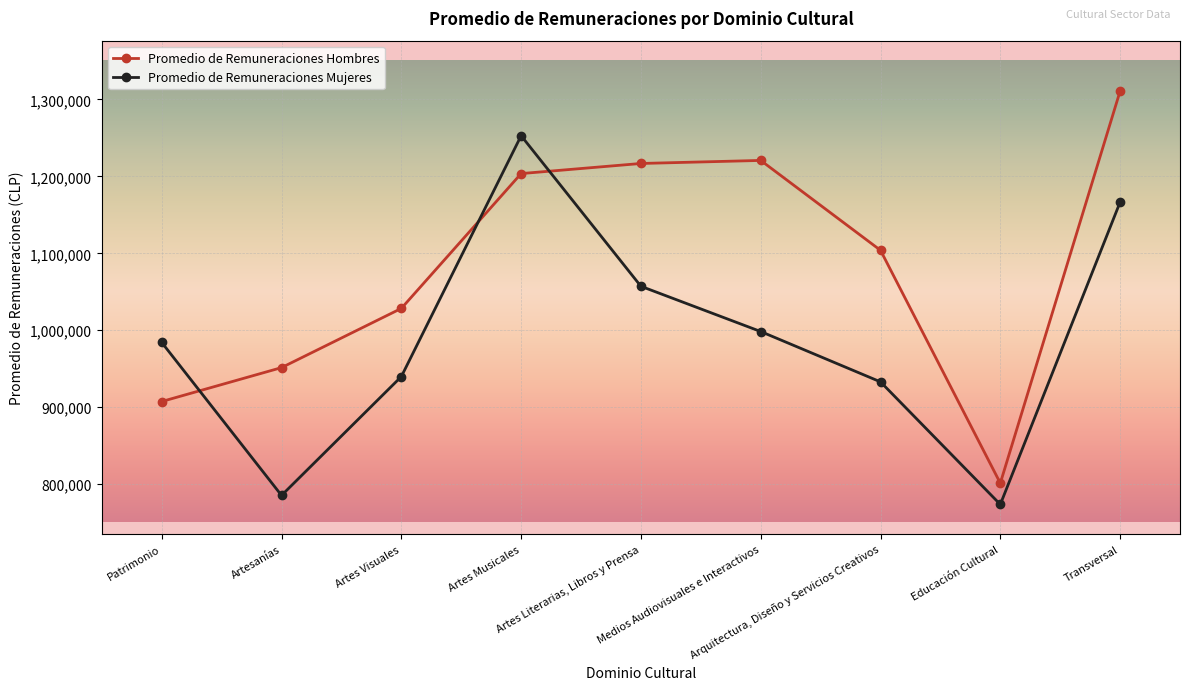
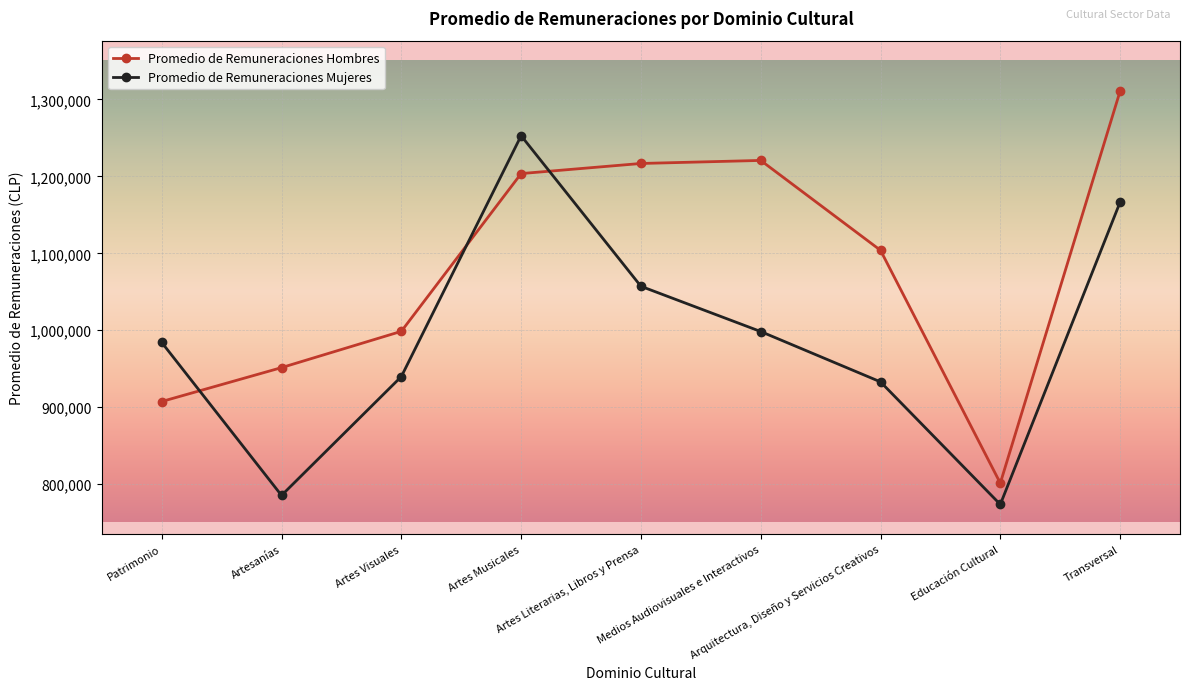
Promedio de Remuneraciones Hombres, Artes Visuales: 1,030,000 -> 1,000,000
